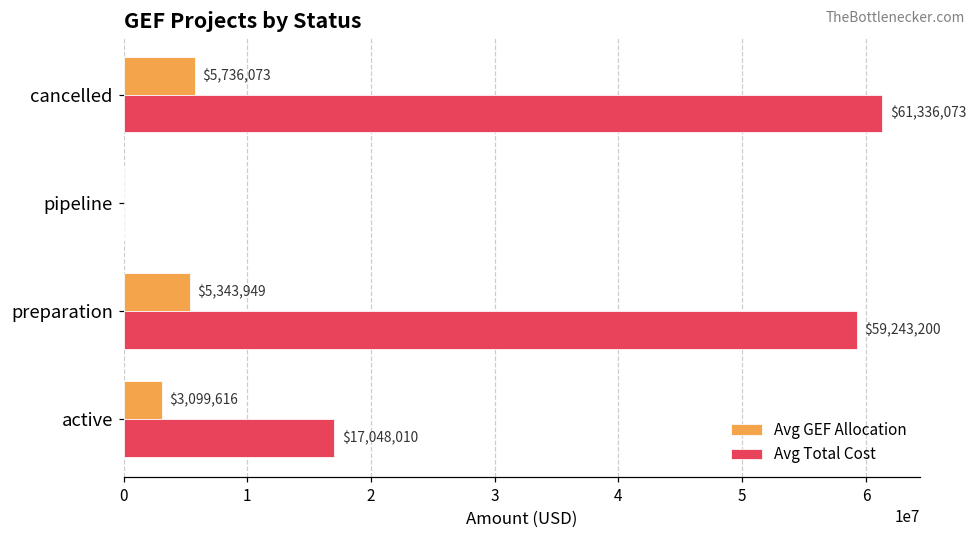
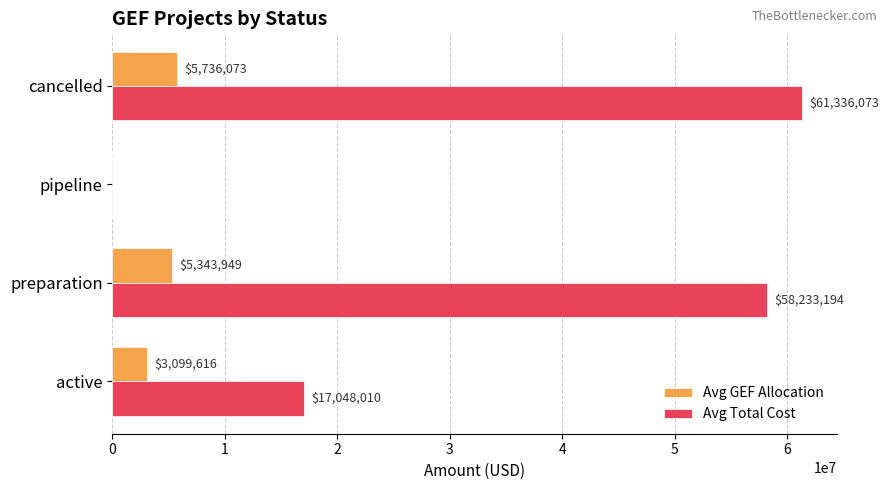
Avg Total Cost, preparation: $59,243,200 -> $58,233,194
